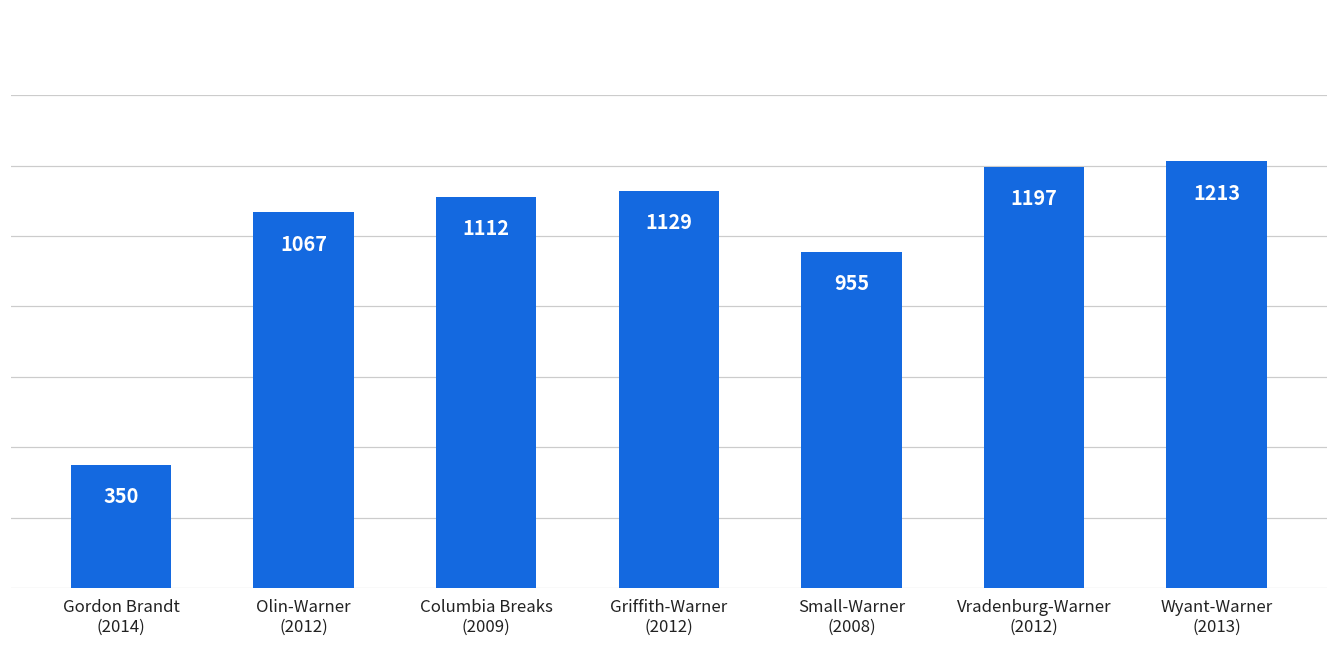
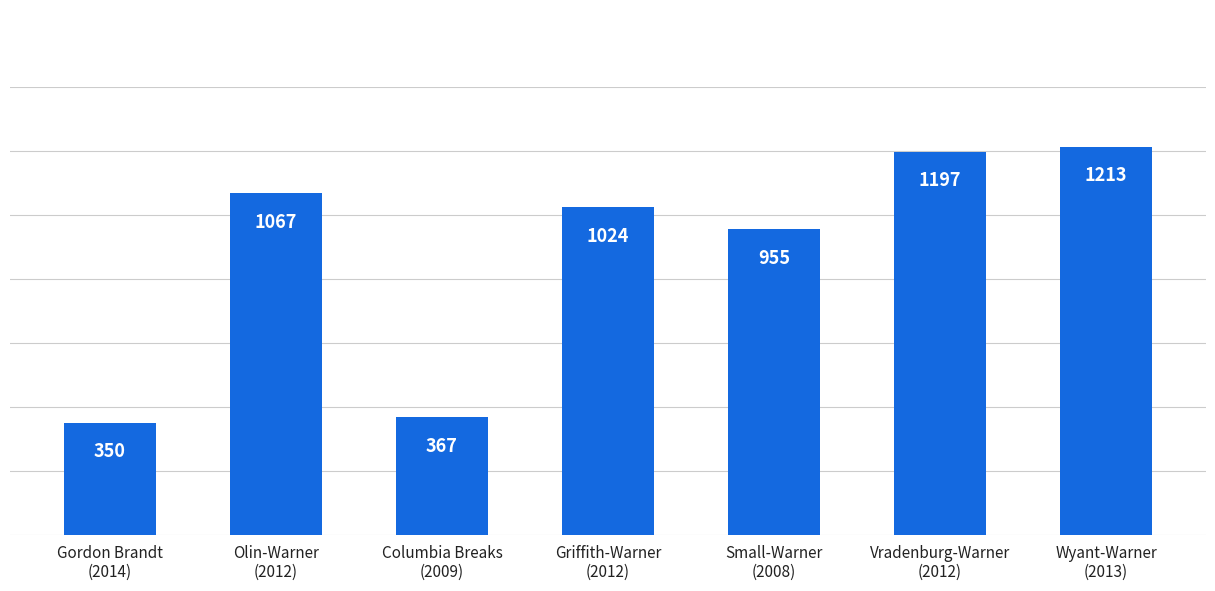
Columbia Breaks (2009): 1112 -> 367
Griffith-Warner (2012): 1129 -> 1024
